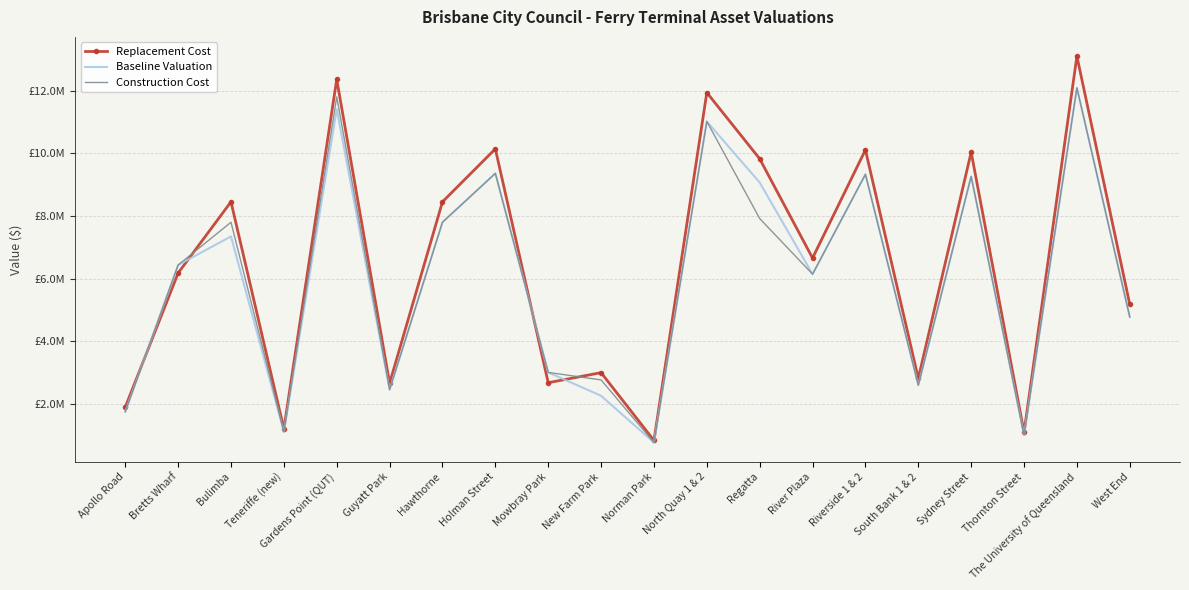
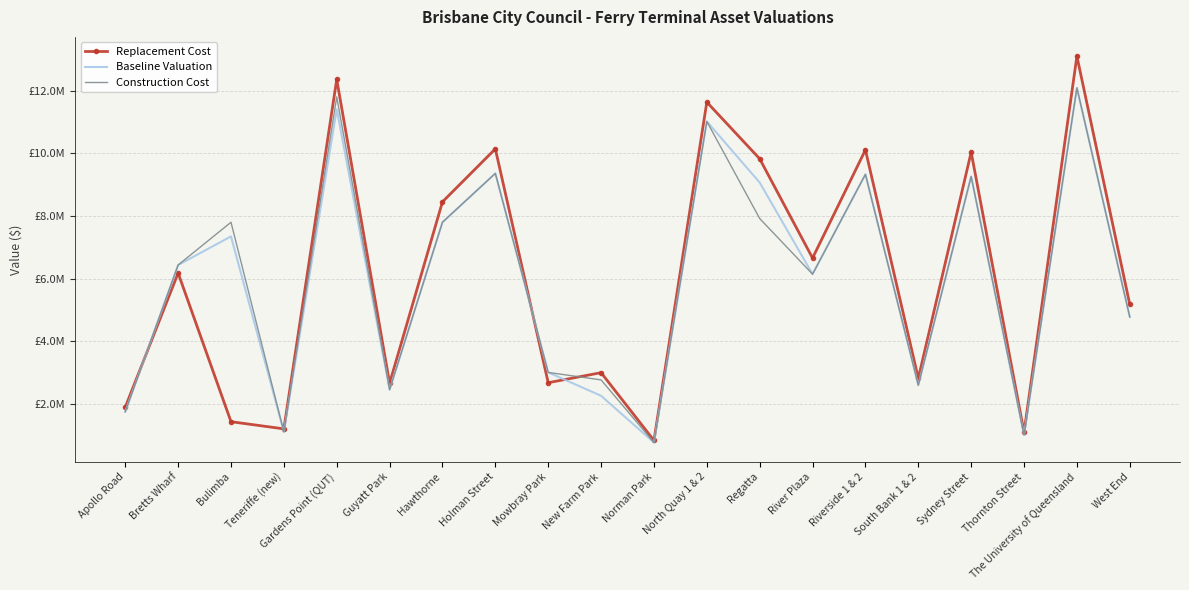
Replacement Cost, Bulimba: £8500000 -> £1400000
Replacement Cost, North Quay 1 & 2: £11900000 -> £11600000
